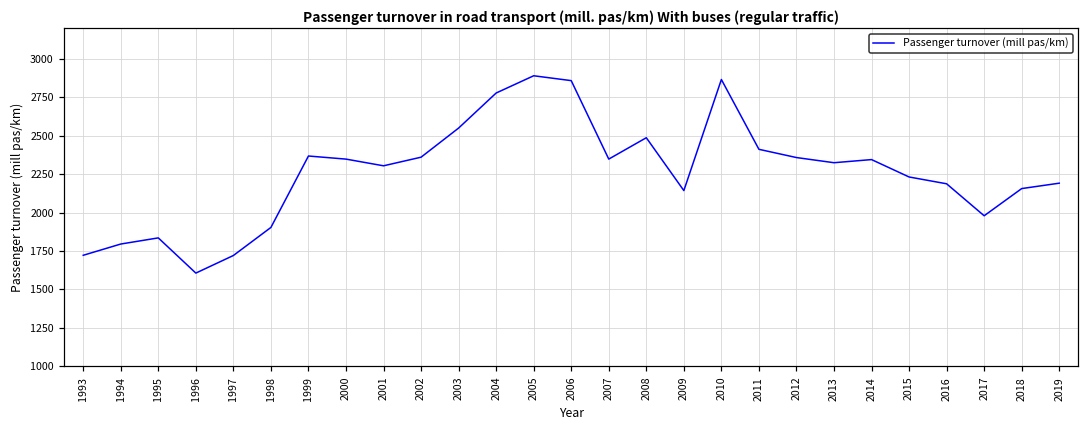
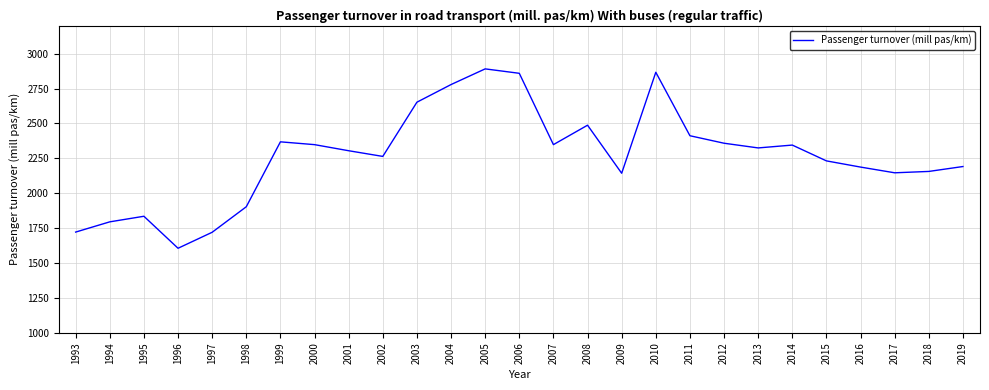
2002: 2360 -> 2260
2003: 2550 -> 2650
2017: 1980 -> 2150
